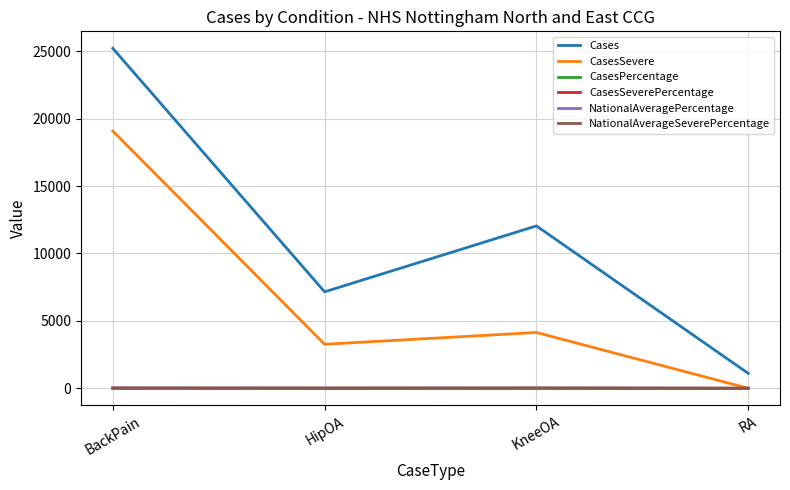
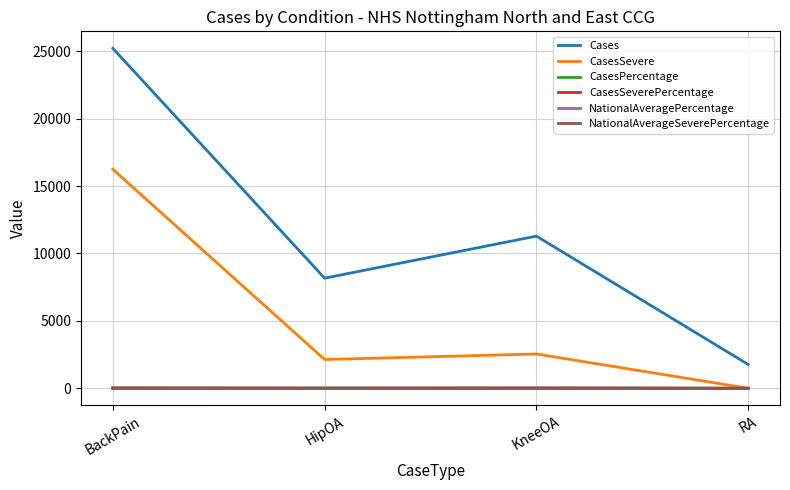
CasesSevere, BackPain: 19100 -> 16200
Cases, HipOA: 7200 -> 8200
CasesSevere, HipOA: 3300 -> 2100
Cases, KneeOA: 12000 -> 11300
CasesSevere, KneeOA: 4100 -> 2500
Cases, RA: 1100 -> 1800
